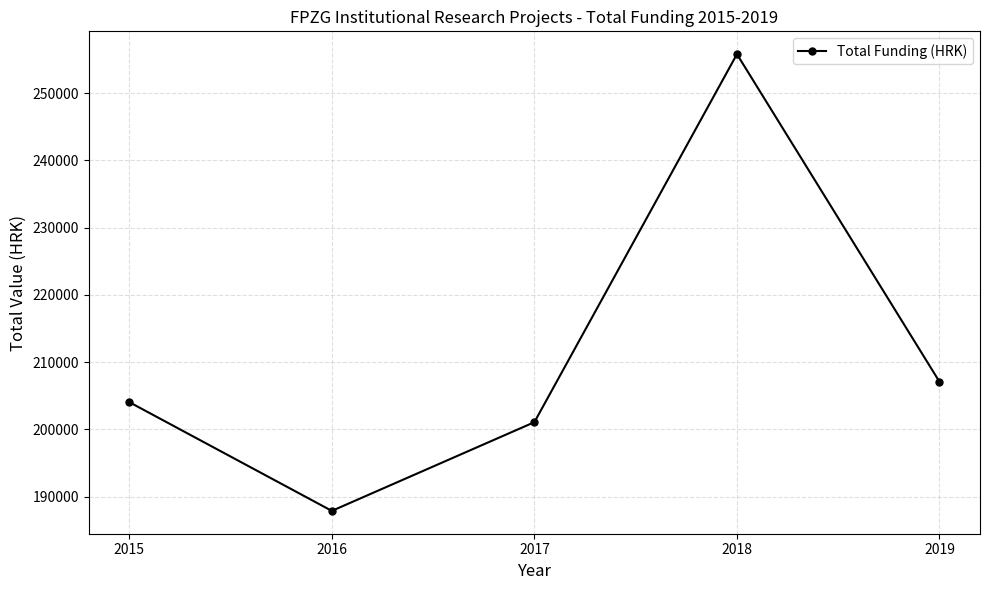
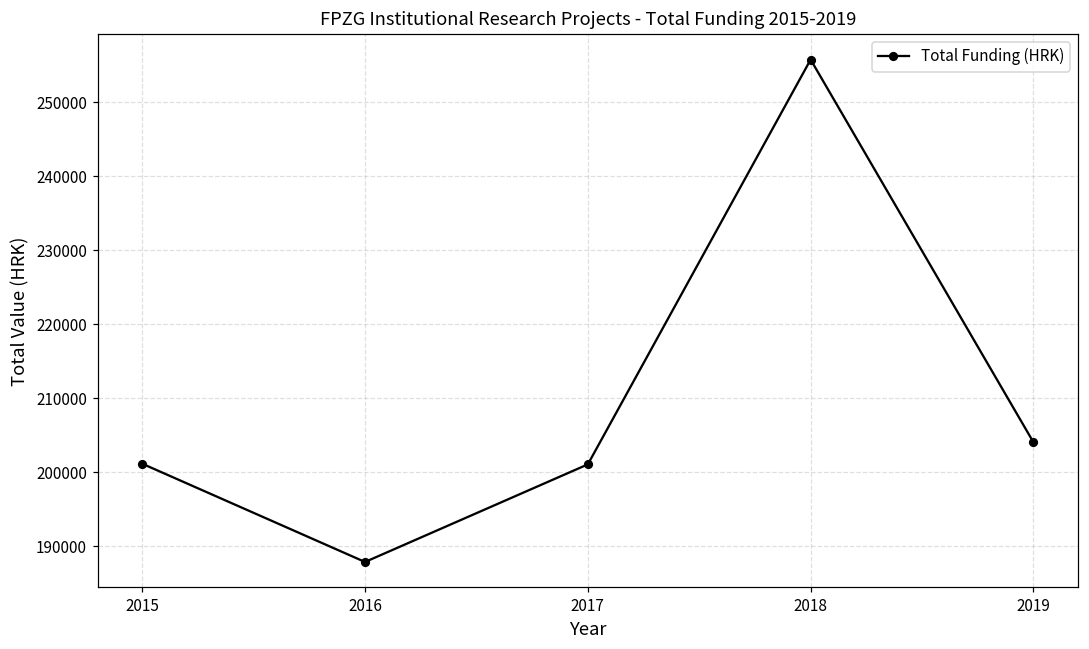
2015: 204000 -> 201000
2019: 207000 -> 204000
